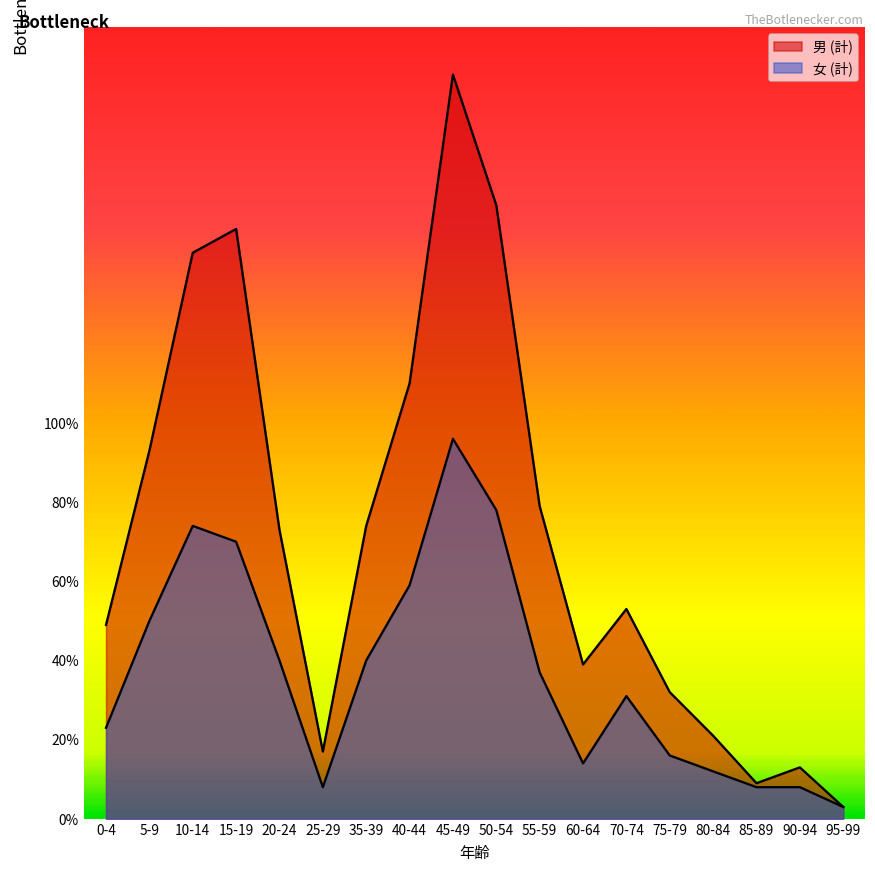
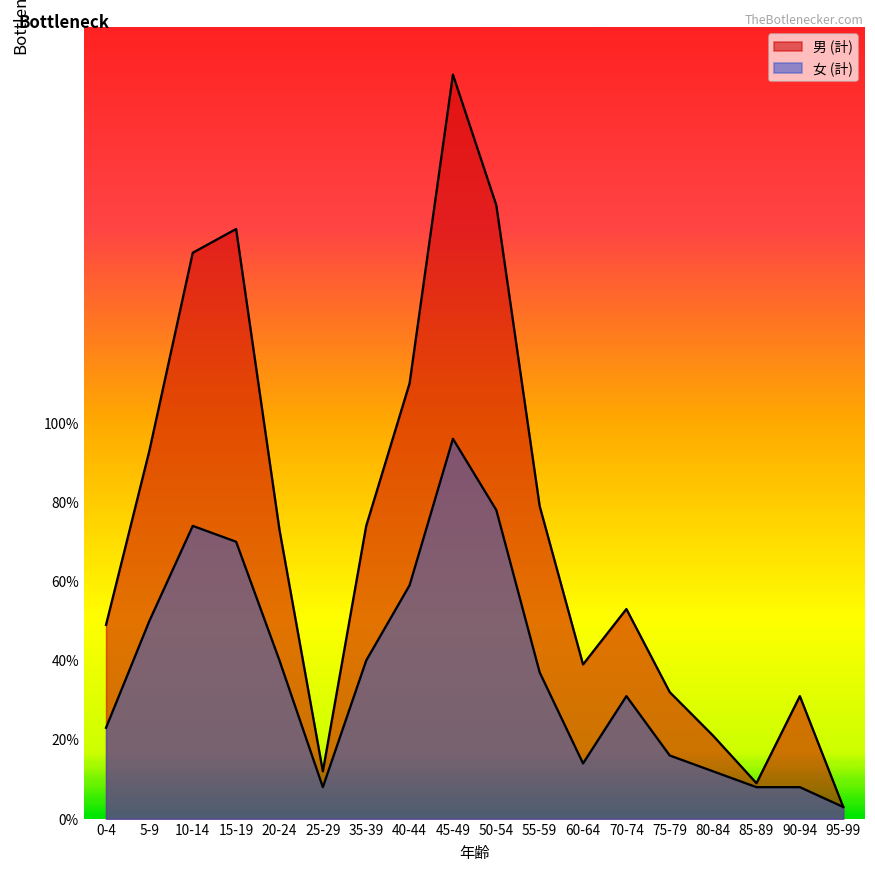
男 (計), 25-29: 17% -> 12%
男 (計), 90-94: 13% -> 31%
